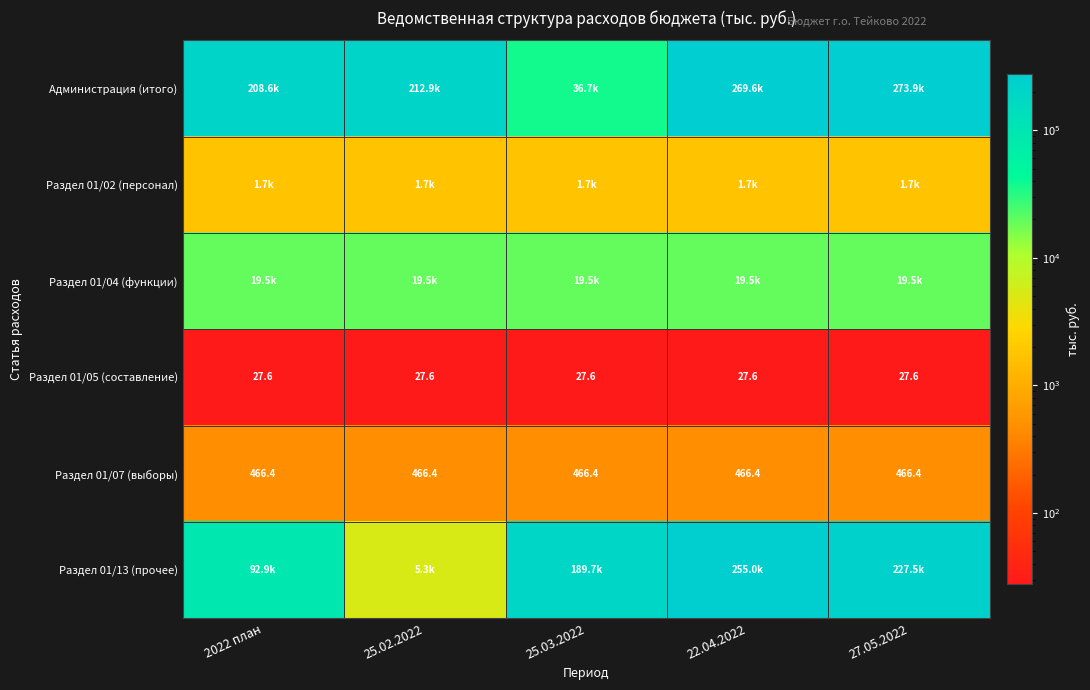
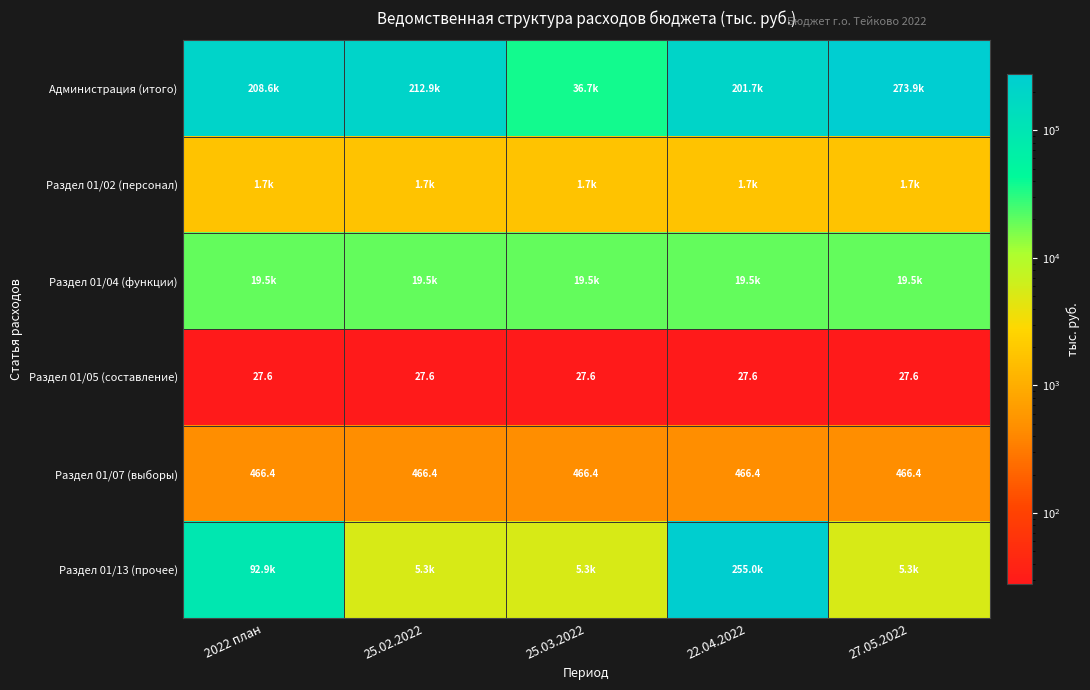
Администрация (итого), 22.04.2022: 269.6k -> 201.7k
Раздел 01/13 (прочее), 25.03.2022: 189.7k -> 5.3k
Раздел 01/13 (прочее), 27.05.2022: 227.5k -> 5.3k
